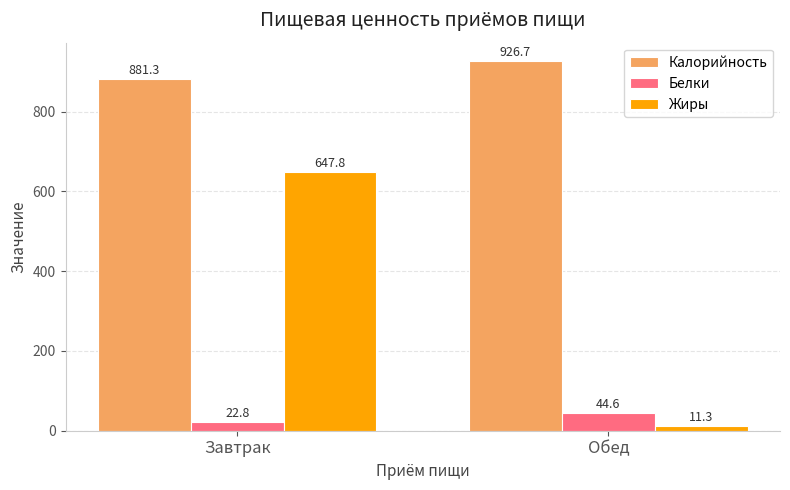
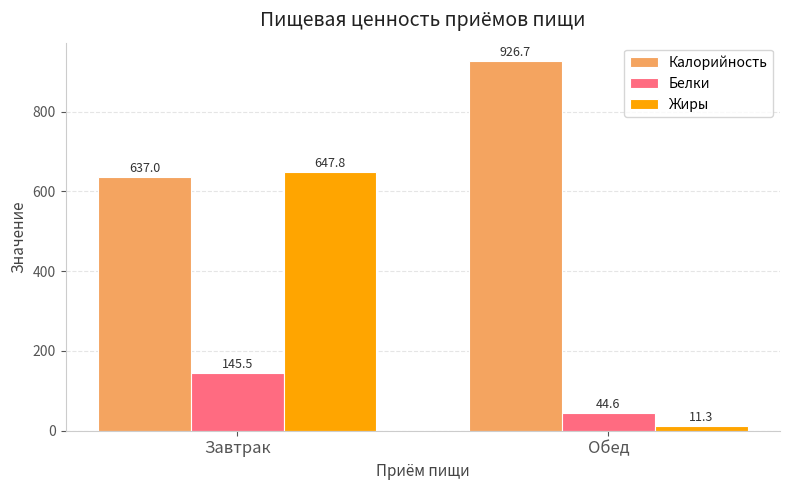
Калорийность, Завтрак: 881.3 -> 637.0
Белки, Завтрак: 22.8 -> 145.5
